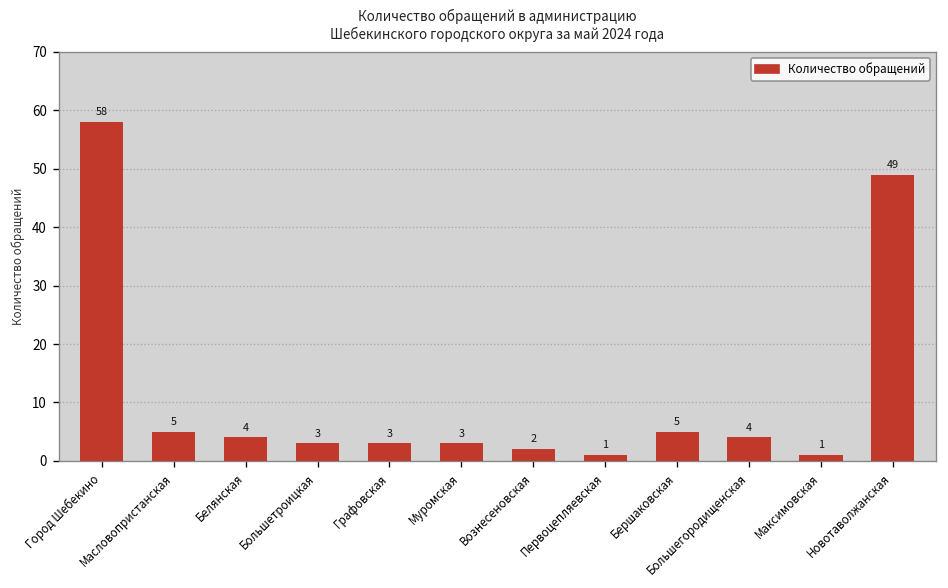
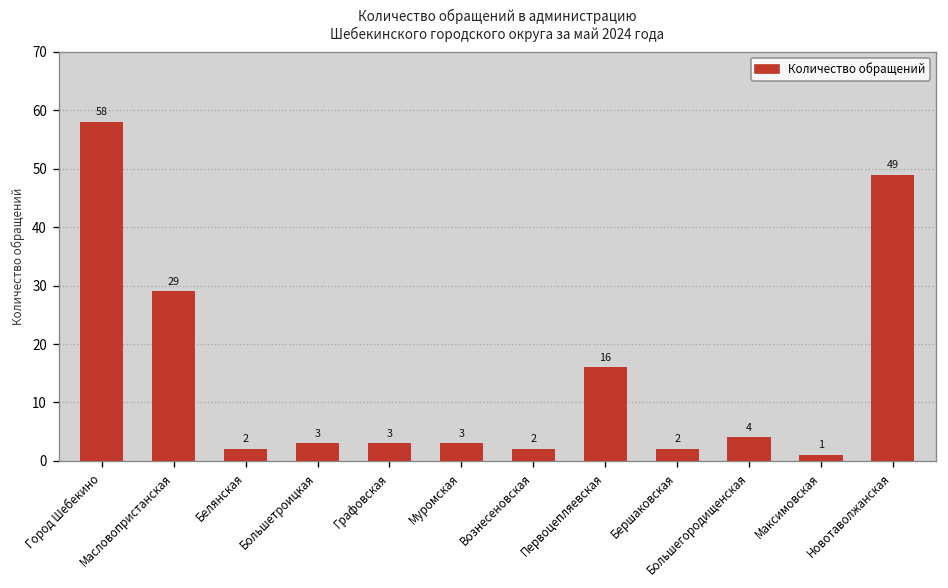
Масловопристанская: 5 -> 29
Белянская: 4 -> 2
Первоцепляевская: 1 -> 16
Бершаковская: 5 -> 2
